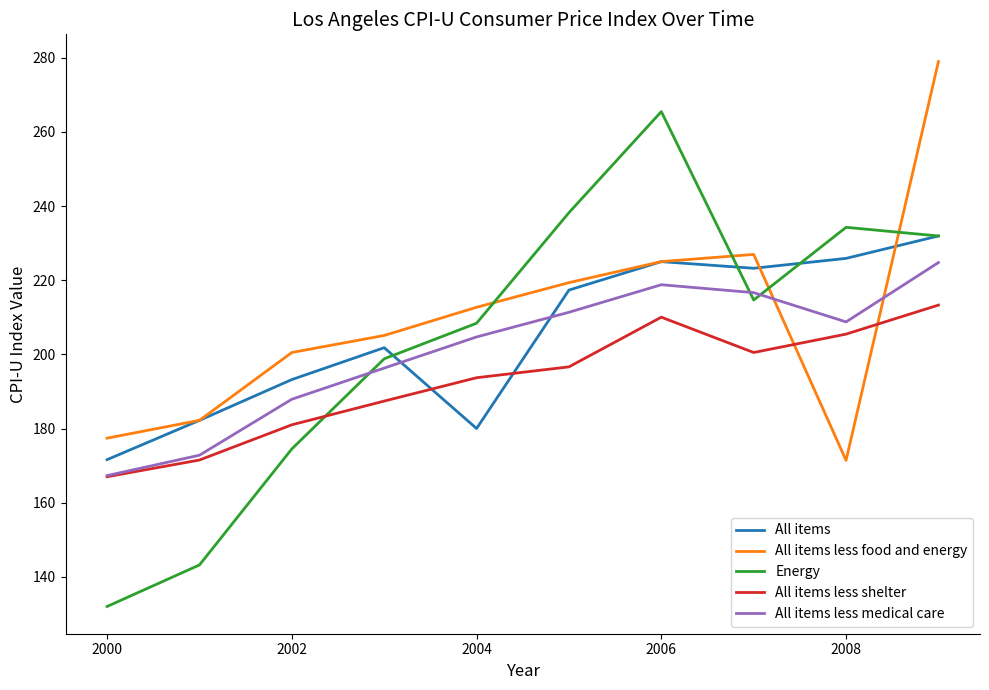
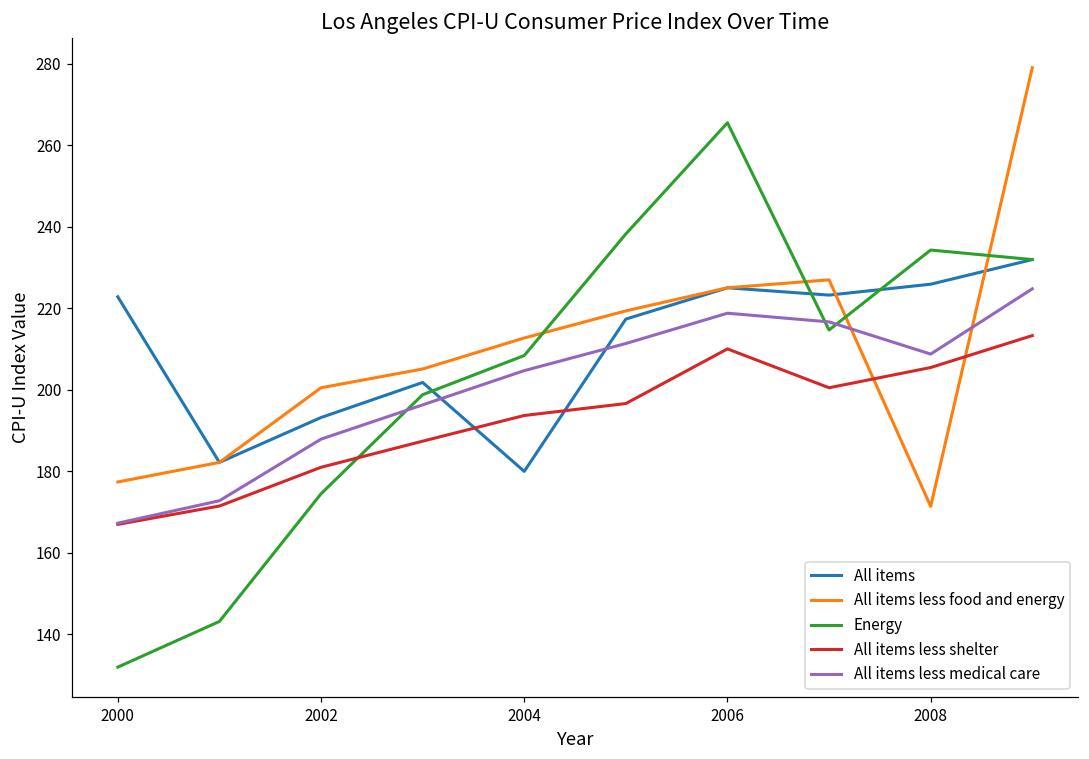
All items, 2000: 172 -> 223
